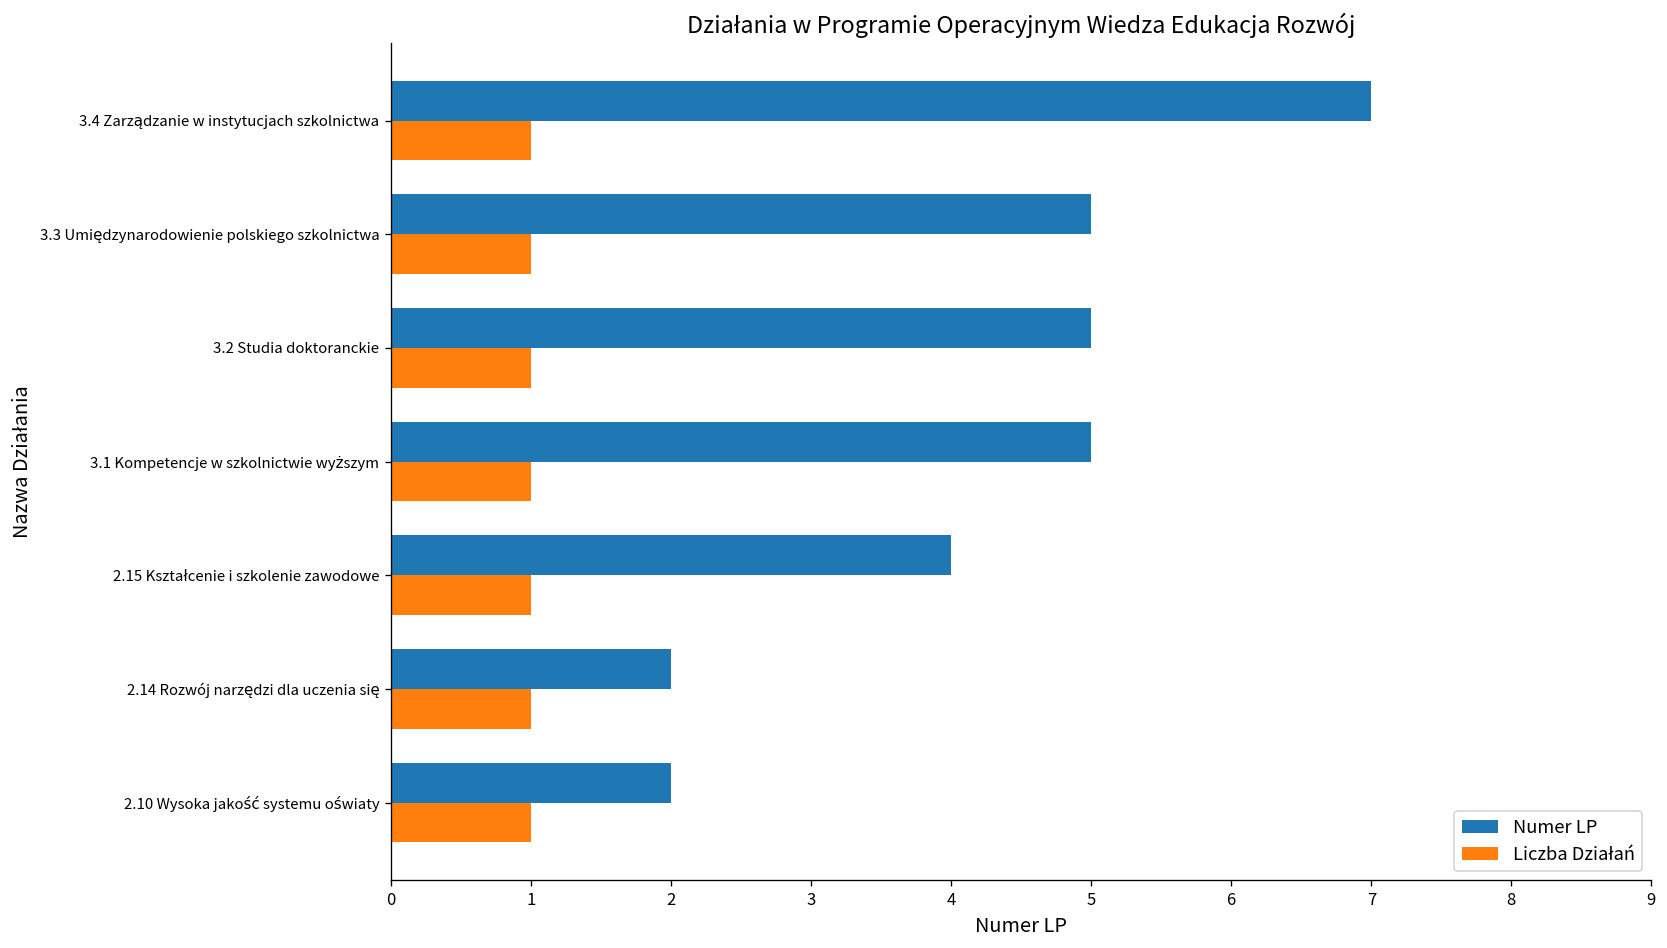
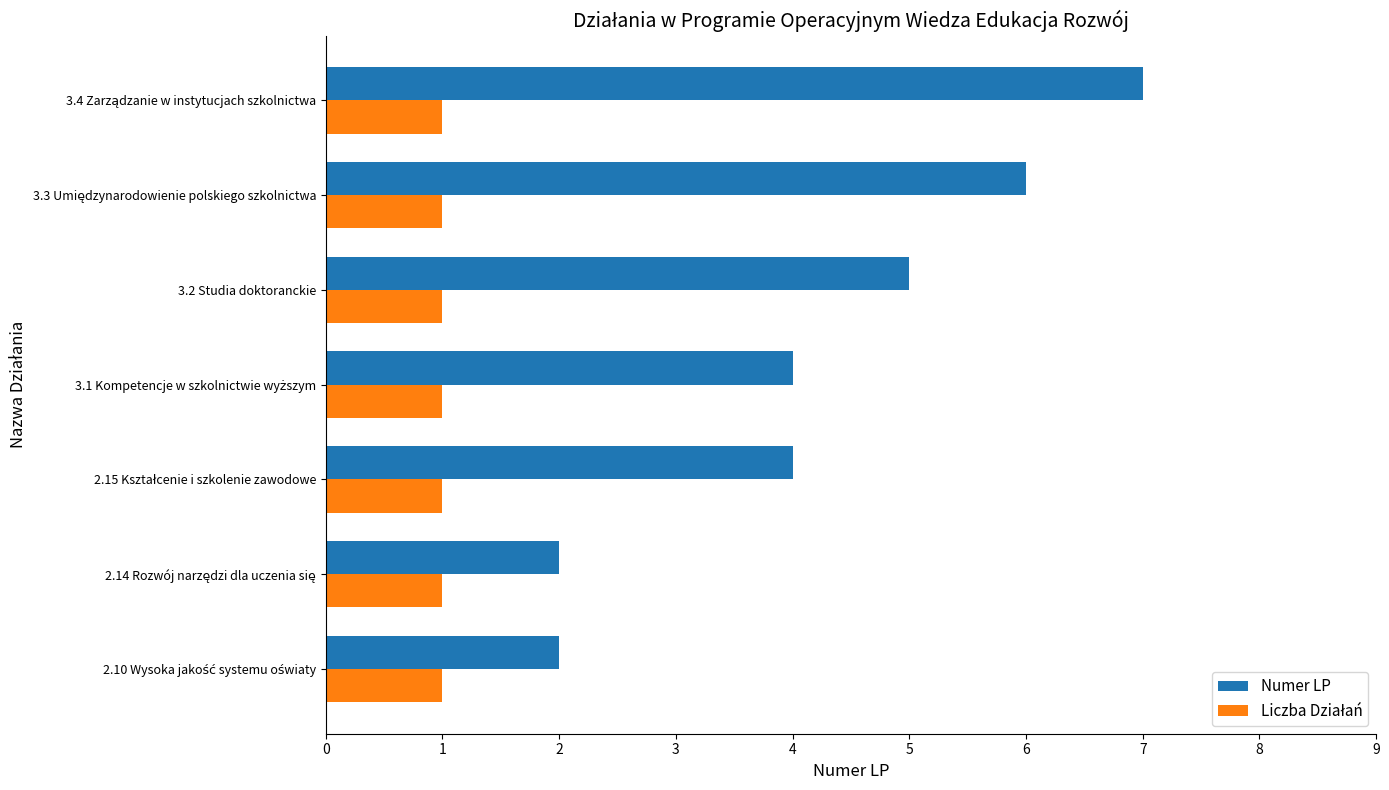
Numer LP, 3.3 Umiędzynarodowienie polskiego szkolnictwa: 5 -> 6
Numer LP, 3.1 Kompetencje w szkolnictwie wyższym: 5 -> 4
